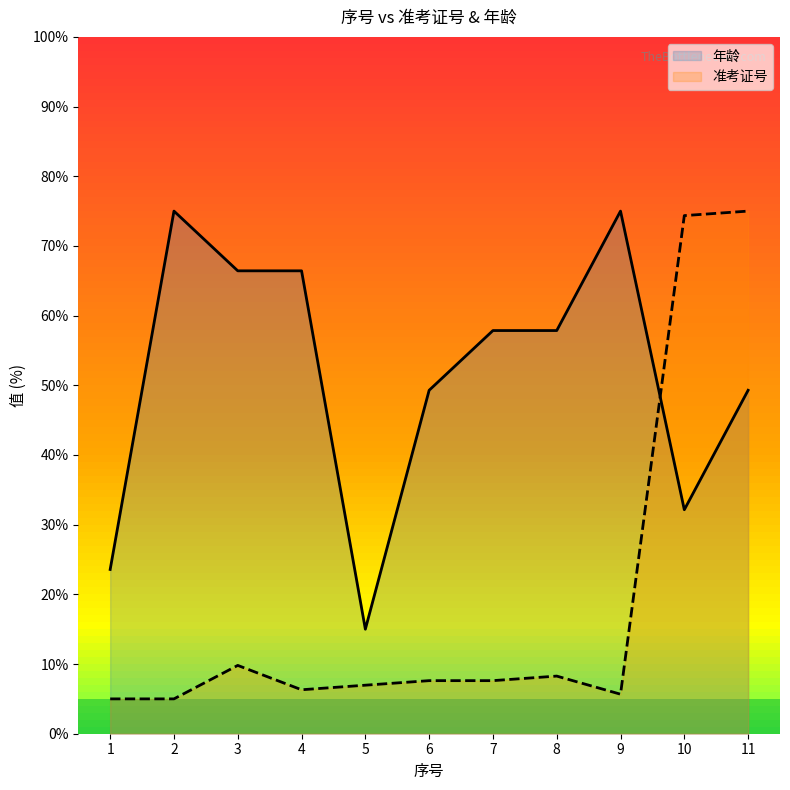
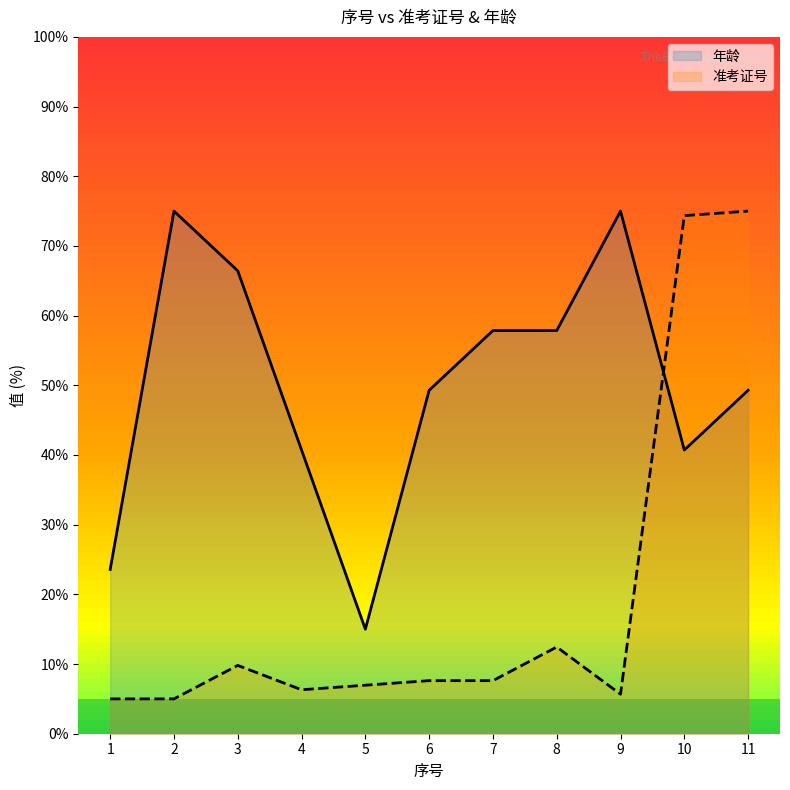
年龄, 4: 66% -> 41%
准考证号, 8: 8% -> 12%
年龄, 10: 32% -> 41%
